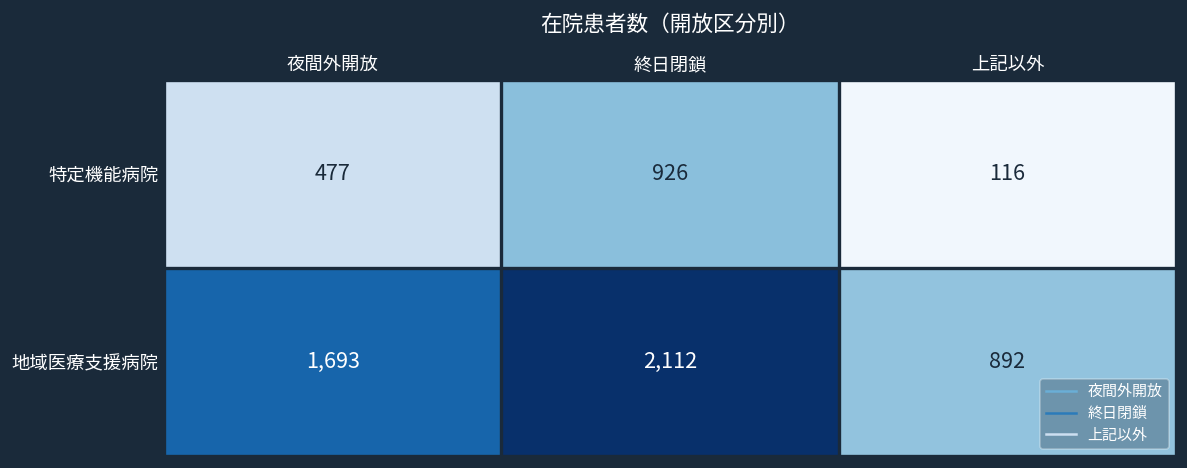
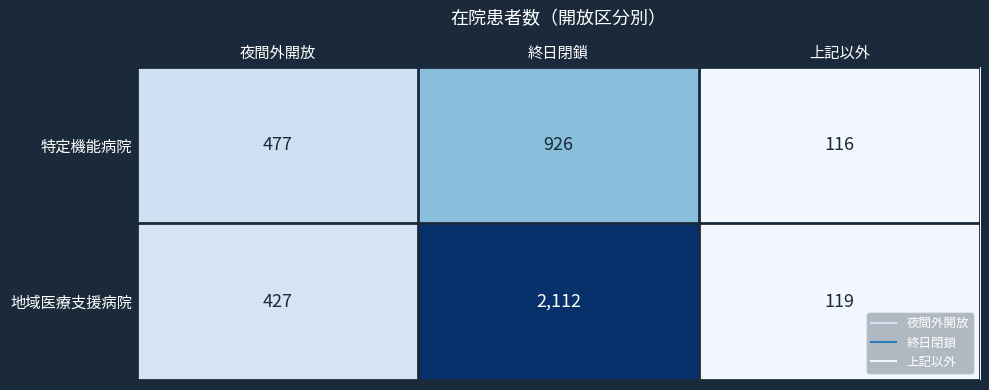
地域医療支援病院, 夜間外開放: 1,693 -> 427
地域医療支援病院, 上記以外: 892 -> 119
